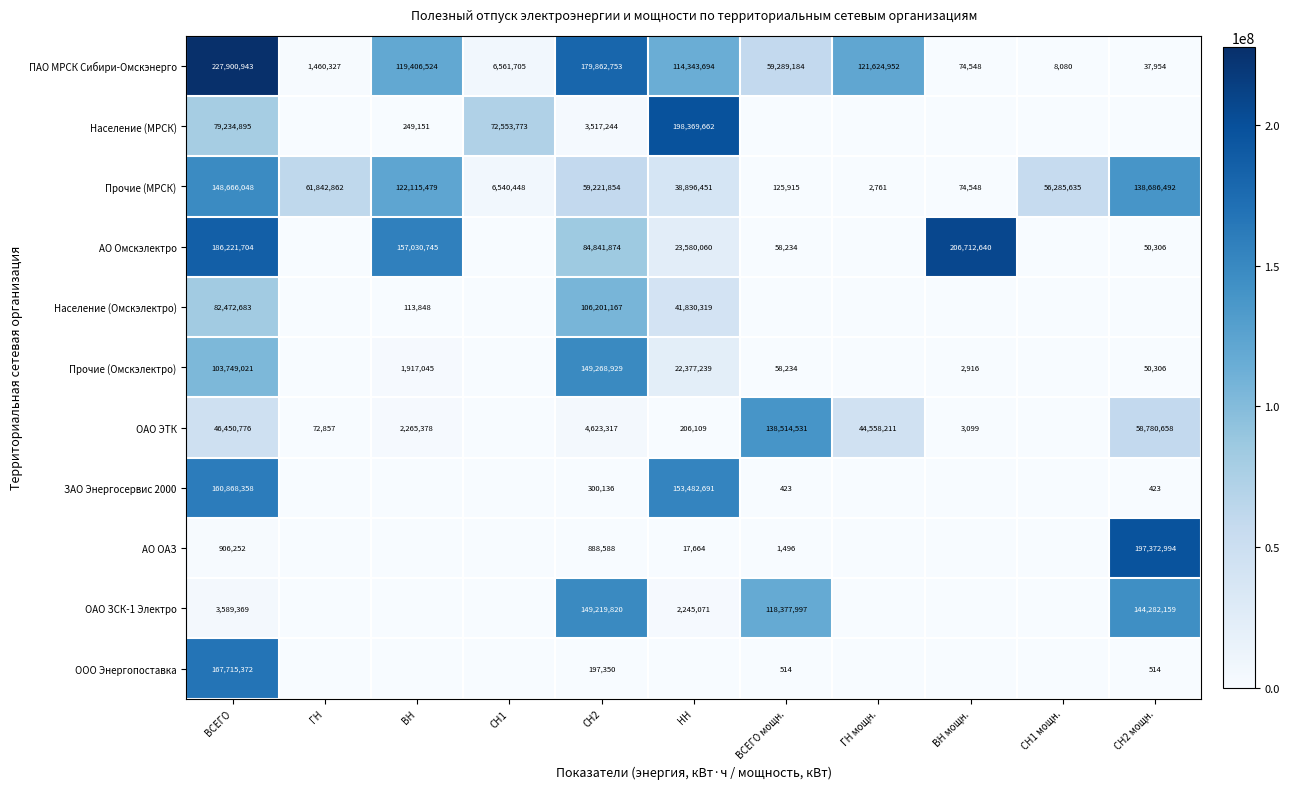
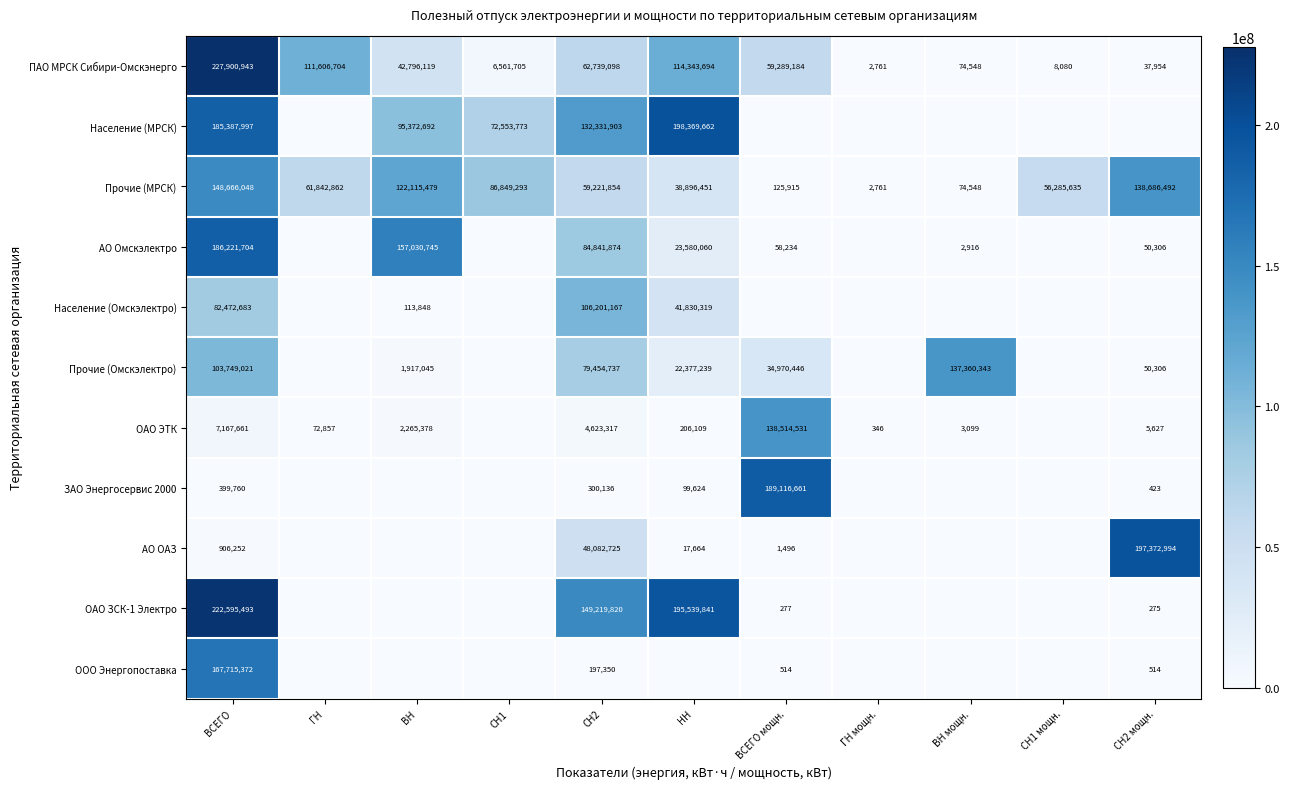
ПАО МРСК Сибири-Омскэнерго, ГН: 1,460,327 -> 111,606,704
ПАО МРСК Сибири-Омскэнерго, ВН: 119,406,524 -> 42,796,119
ПАО МРСК Сибири-Омскэнерго, СН2: 179,862,753 -> 62,739,098
ПАО МРСК Сибири-Омскэнерго, ГН мощн.: 121,624,952 -> 2,761
Население (МРСК), ВСЕГО: 79,234,895 -> 185,387,997
Население (МРСК), ВН: 249,151 -> 95,372,692
Население (МРСК), СН2: 3,517,244 -> 132,331,903
Прочие (МРСК), СН1: 6,540,448 -> 86,849,293
АО Омскэлектро, ВН мощн.: 206,712,640 -> 2,916
Прочие (Омскэлектро), СН2: 149,268,929 -> 79,454,737
Прочие (Омскэлектро), ВСЕГО мощн.: 58,234 -> 34,970,446
Прочие (Омскэлектро), ВН мощн.: 2,916 -> 137,360,343
ОАО ЭТК, ВСЕГО: 46,450,776 -> 7,167,661
ОАО ЭТК, ГН мощн.: 44,558,211 -> 346
ОАО ЭТК, СН2 мощн.: 58,780,658 -> 5,627
ЗАО Энергосервис 2000, ВСЕГО: 160,868,358 -> 399,760
ЗАО Энергосервис 2000, НН: 153,482,691 -> 99,624
ЗАО Энергосервис 2000, ВСЕГО мощн.: 423 -> 189,116,661
АО ОАЗ, СН2: 888,588 -> 48,082,725
ОАО ЗСК-1 Электро, ВСЕГО: 3,589,369 -> 222,595,493
ОАО ЗСК-1 Электро, НН: 2,245,071 -> 195,539,841
ОАО ЗСК-1 Электро, ВСЕГО мощн.: 118,377,997 -> 277
ОАО ЗСК-1 Электро, СН2 мощн.: 144,282,159 -> 275
